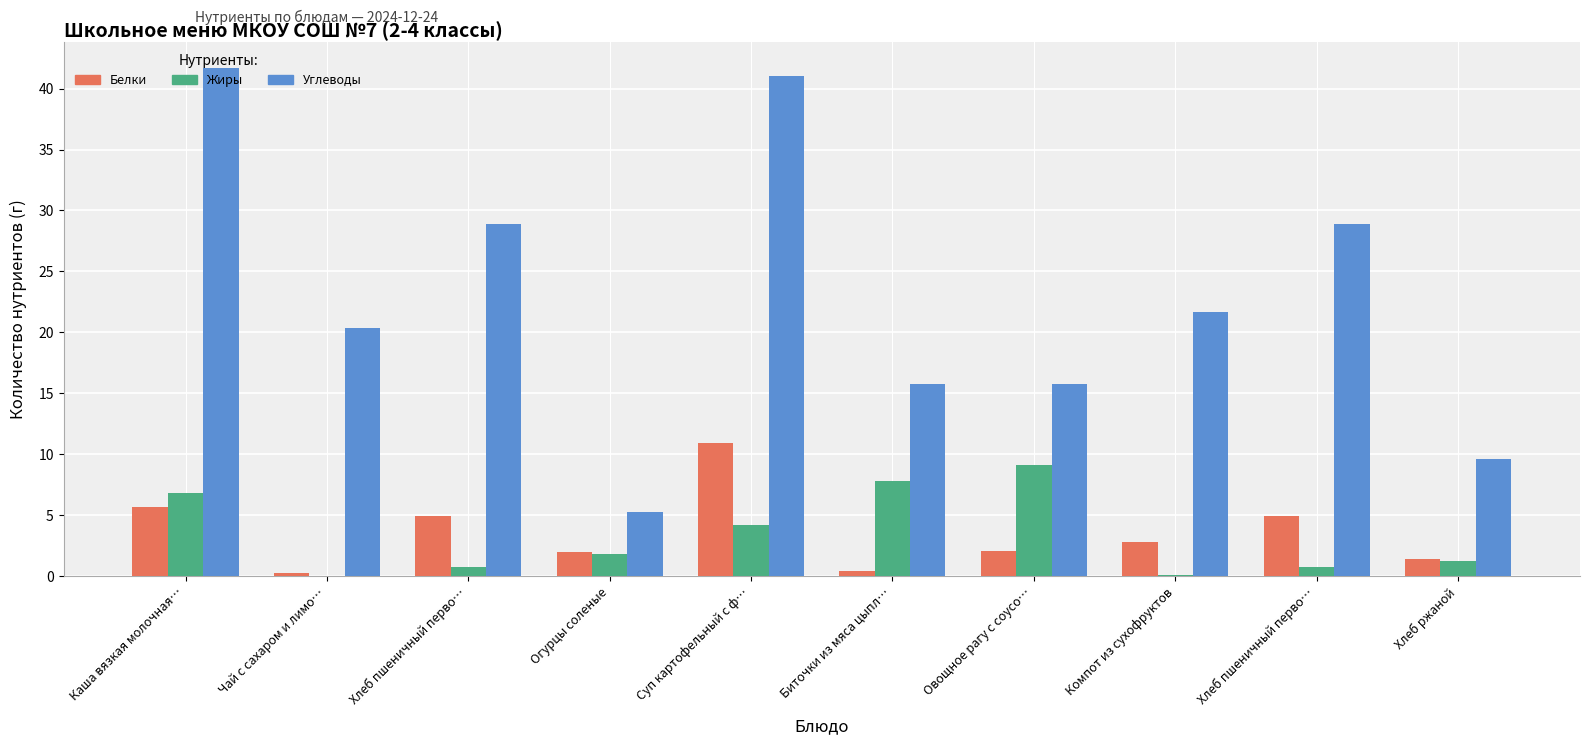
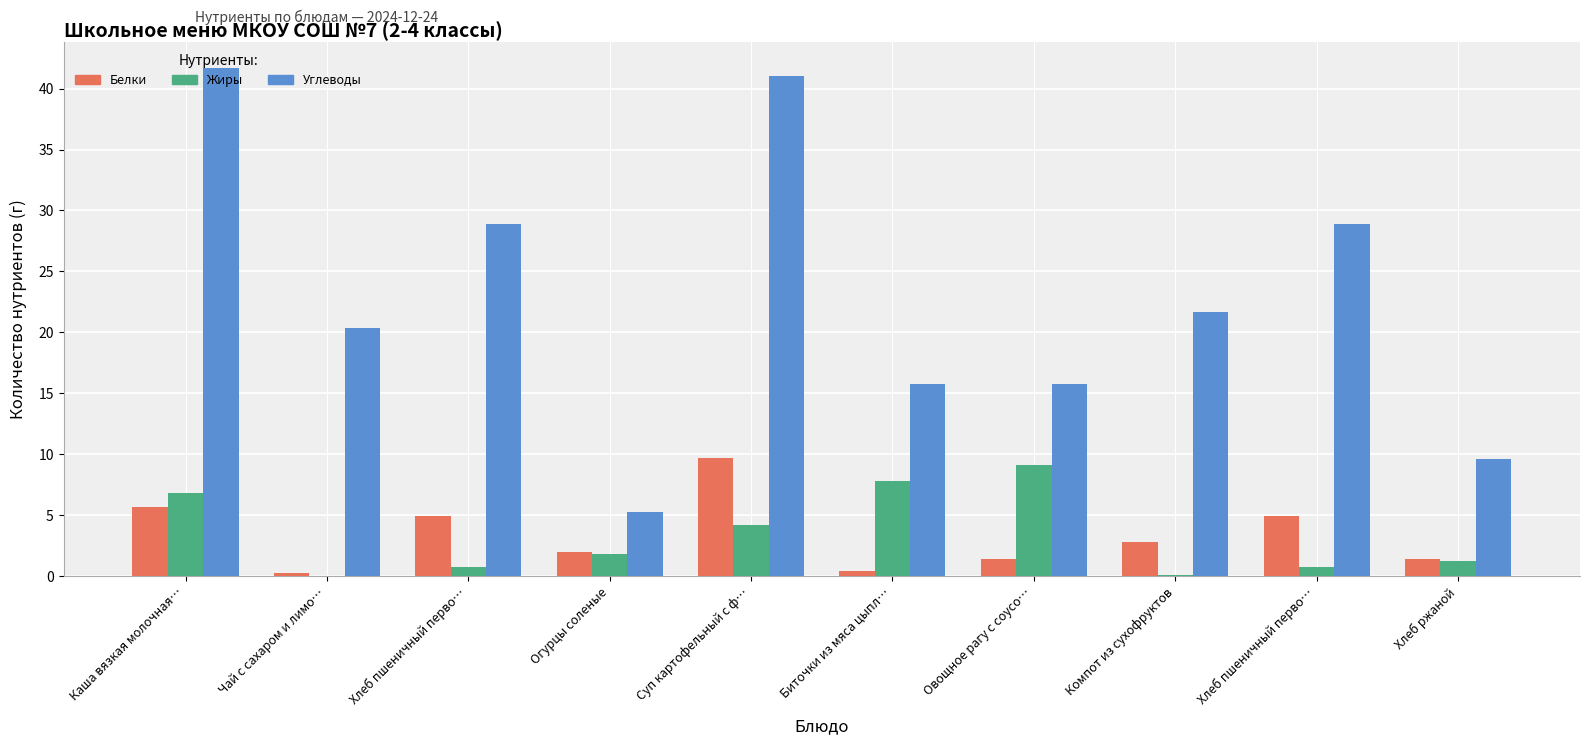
Белки, Суп картофельный с ф…: 10.9 -> 9.7
Белки, Овощное рагу с соусо…: 2.1 -> 1.4
